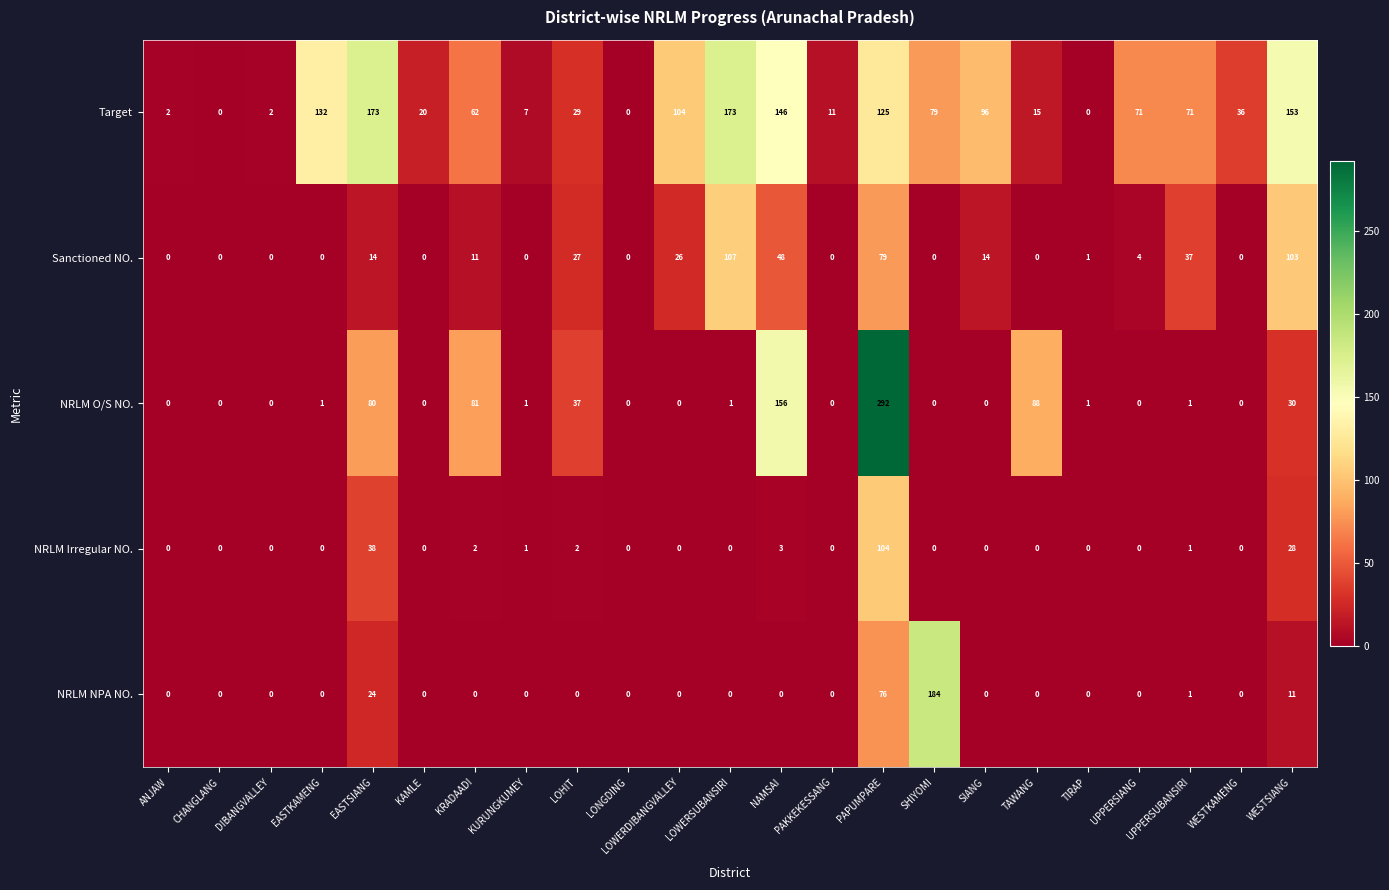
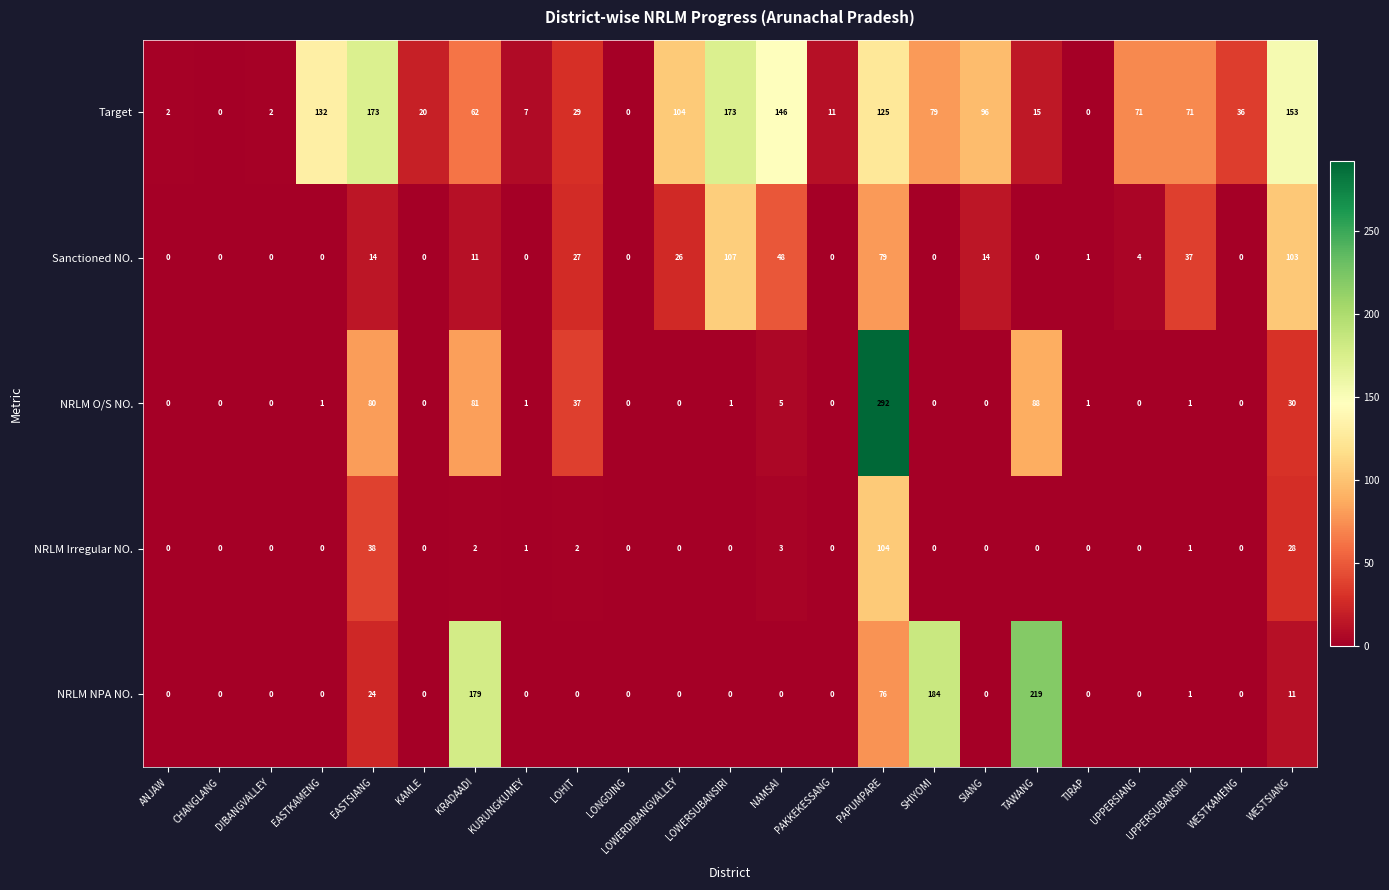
NRLM O/S NO., NAMSAI: 156 -> 5
NRLM NPA NO., KRADAADI: 0 -> 179
NRLM NPA NO., TAWANG: 0 -> 219
